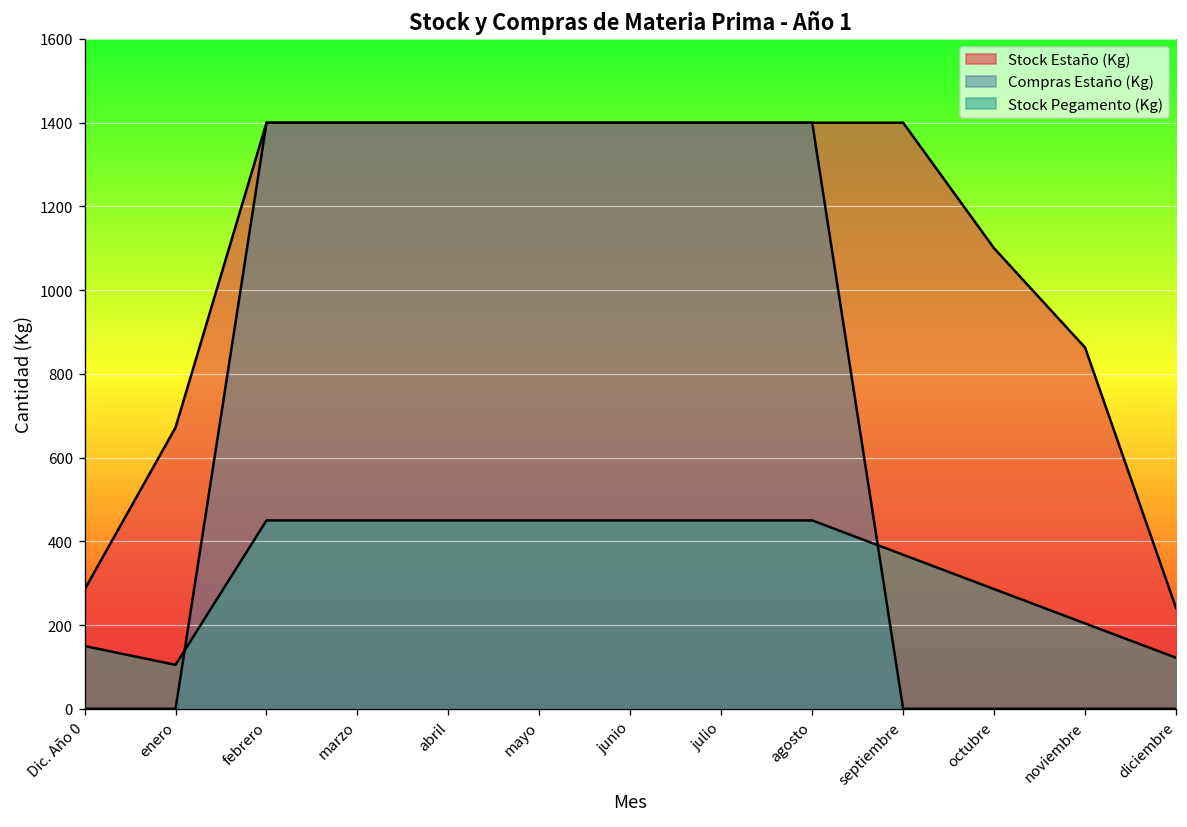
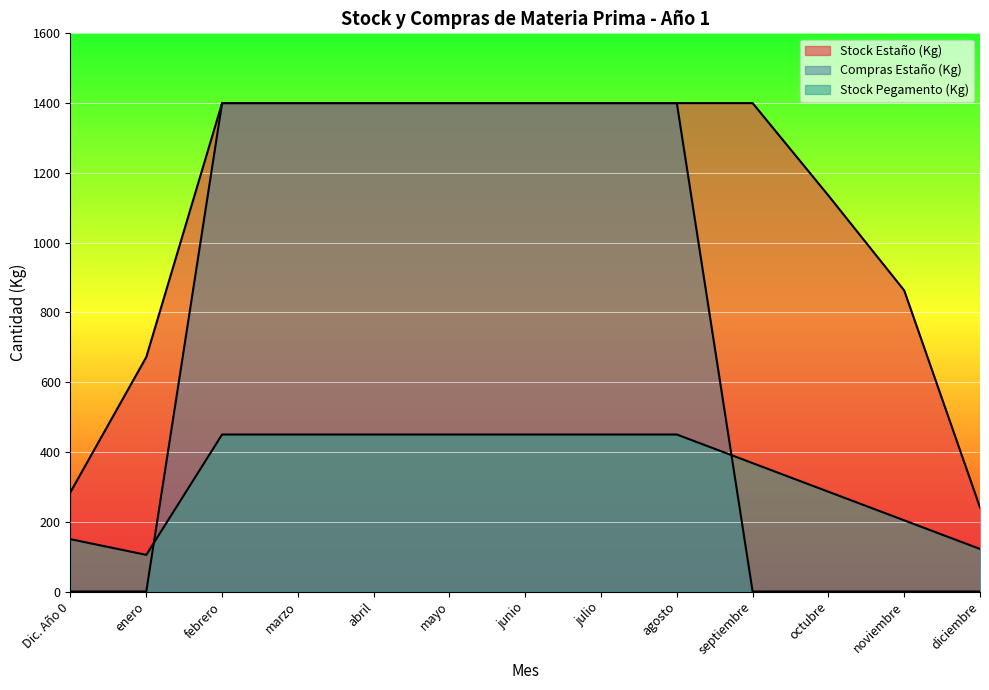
Stock Estaño (Kg), octubre: 1100 -> 1140
